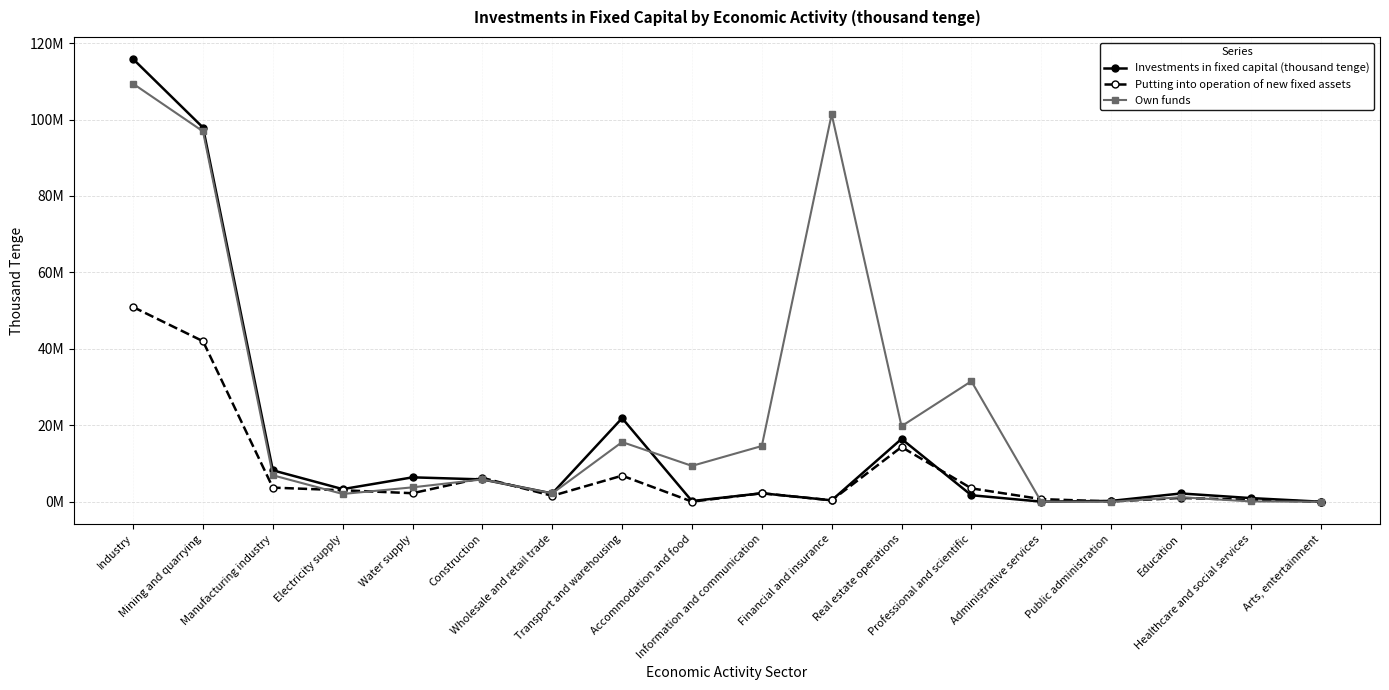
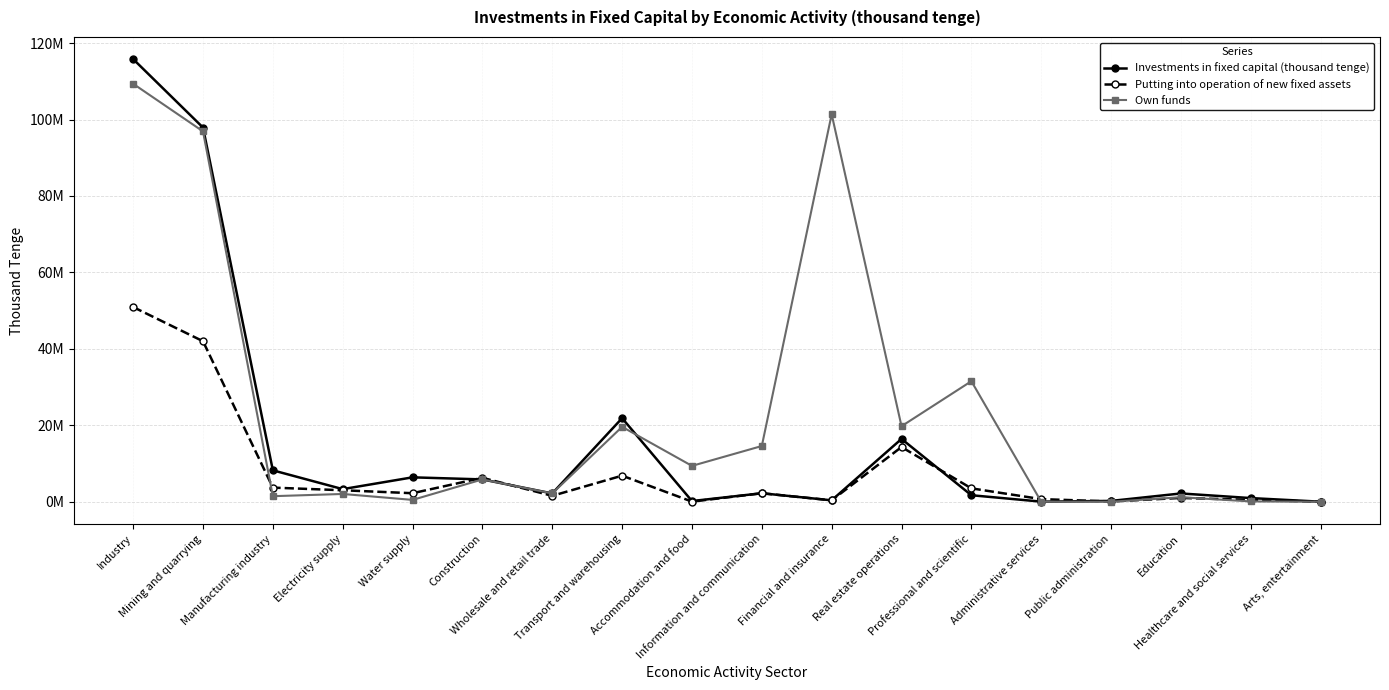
Own funds, Manufacturing industry: 7000000 -> 1000000
Own funds, Water supply: 4000000 -> 0
Own funds, Transport and warehousing: 16000000 -> 20000000
